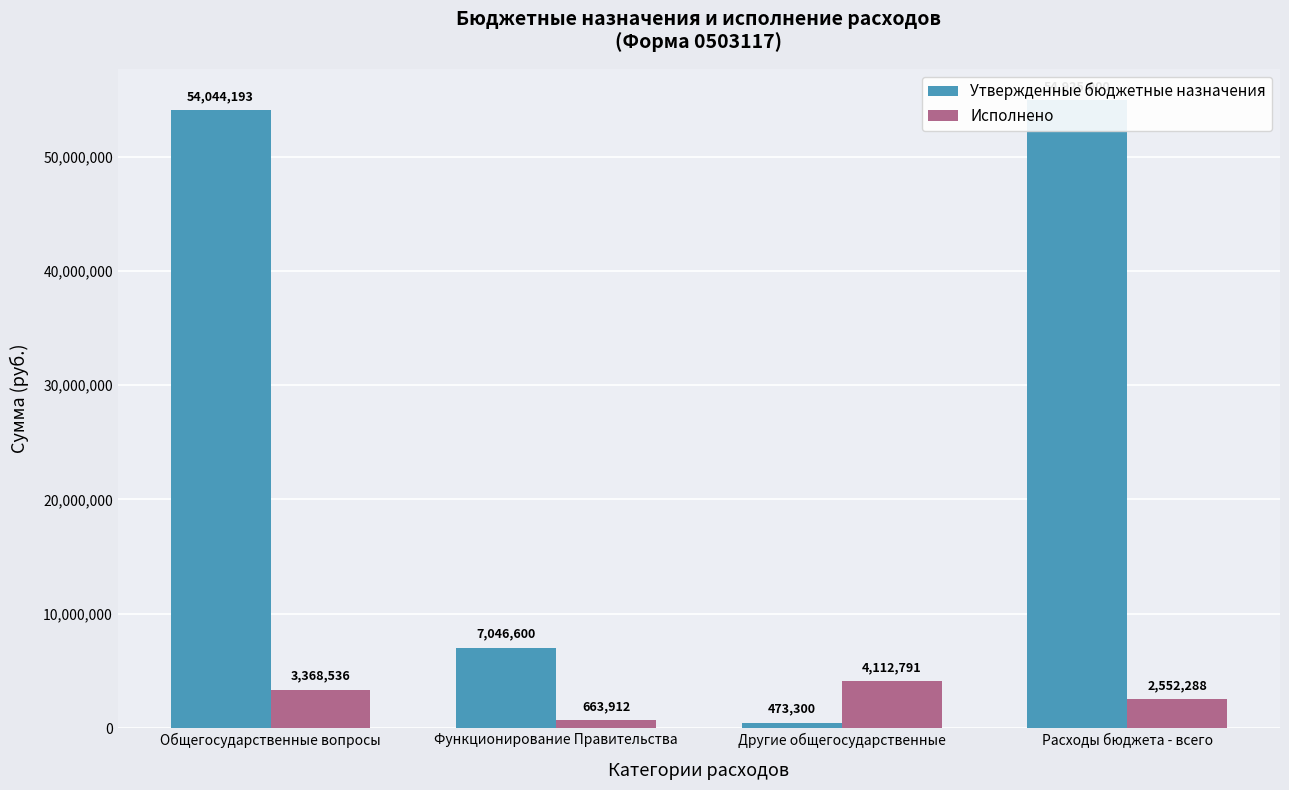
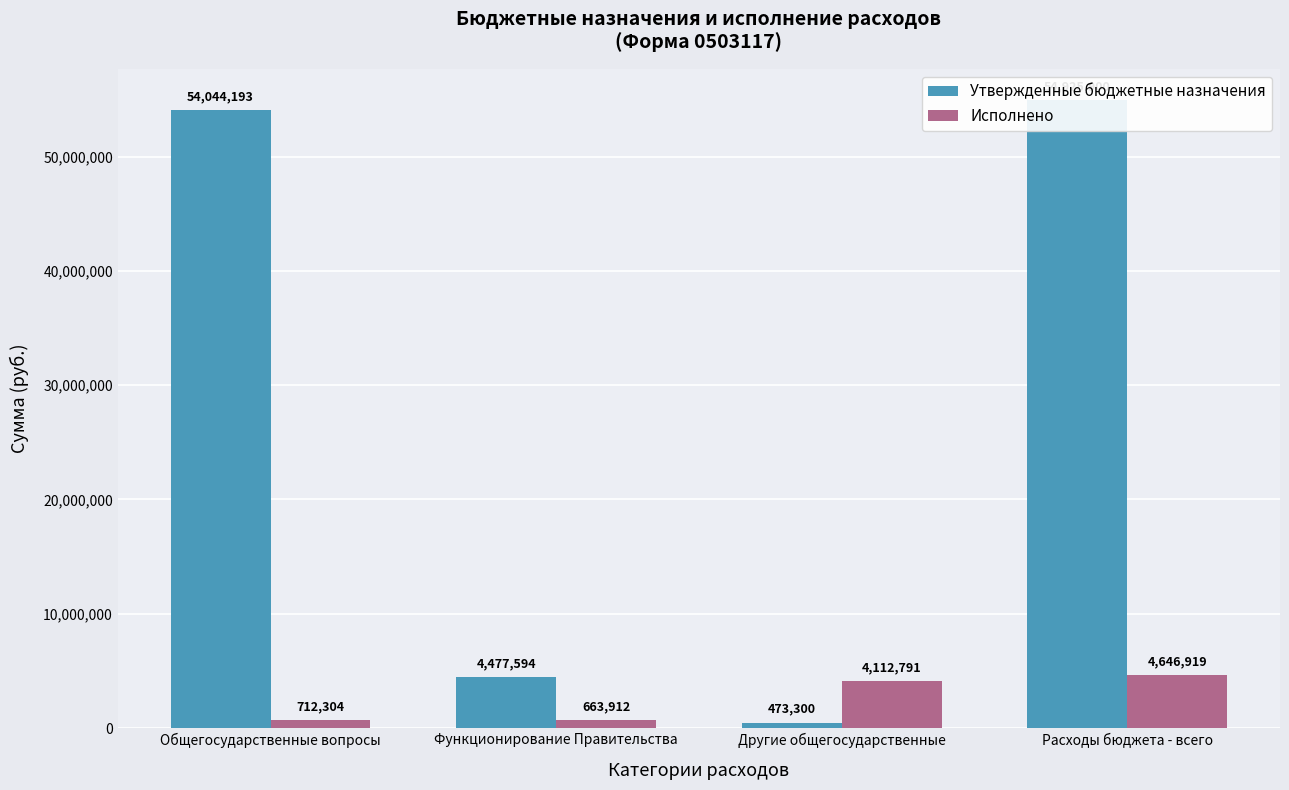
Исполнено, Общегосударственные вопросы: 3,368,536 -> 712,304
Утвержденные бюджетные назначения, Функционирование Правительства: 7,046,600 -> 4,477,594
Исполнено, Расходы бюджета - всего: 2,552,288 -> 4,646,919
